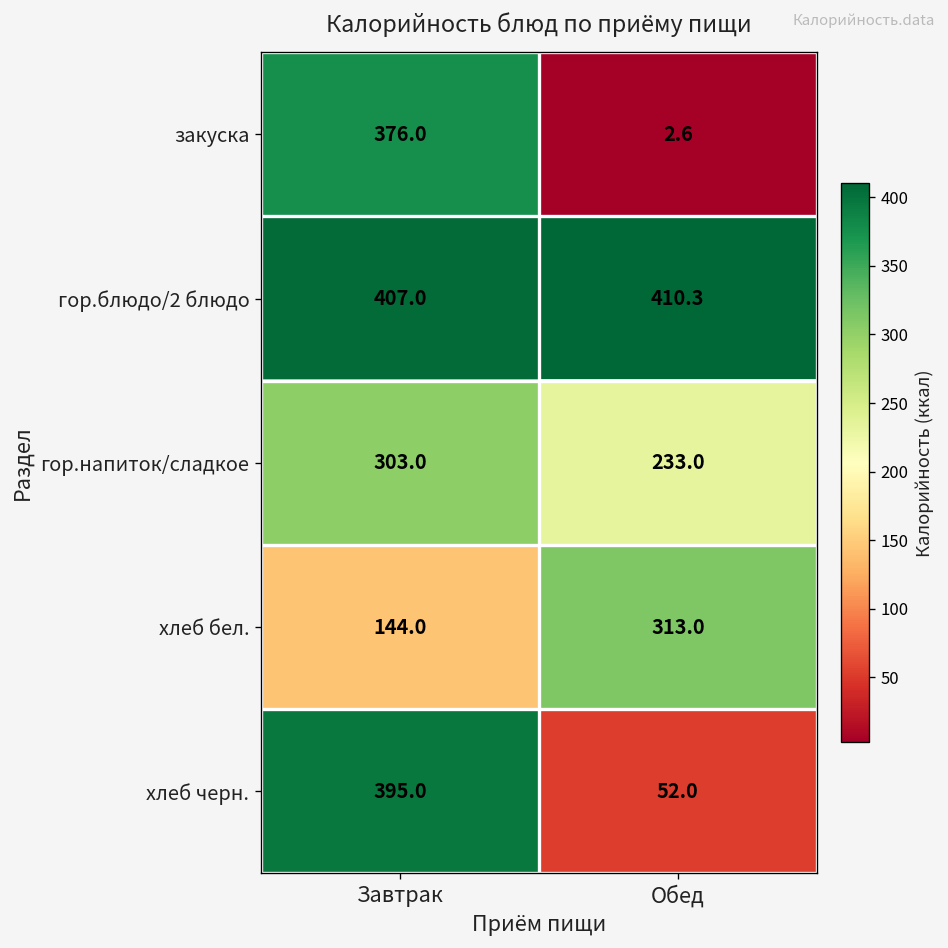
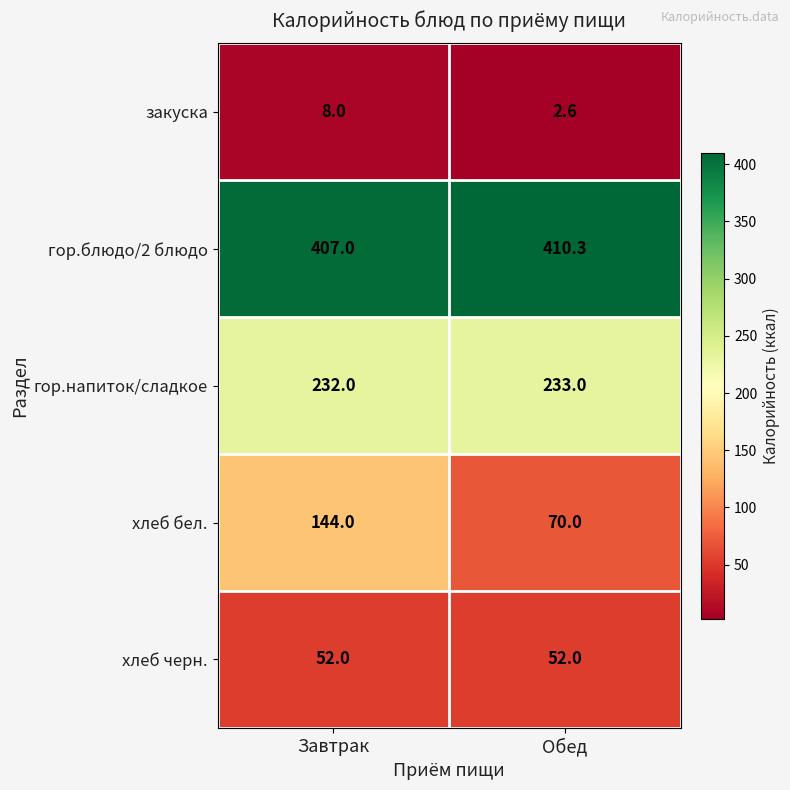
закуска, Завтрак: 376.0 -> 8.0
гор.напиток/сладкое, Завтрак: 303.0 -> 232.0
хлеб бел., Обед: 313.0 -> 70.0
хлеб черн., Завтрак: 395.0 -> 52.0
